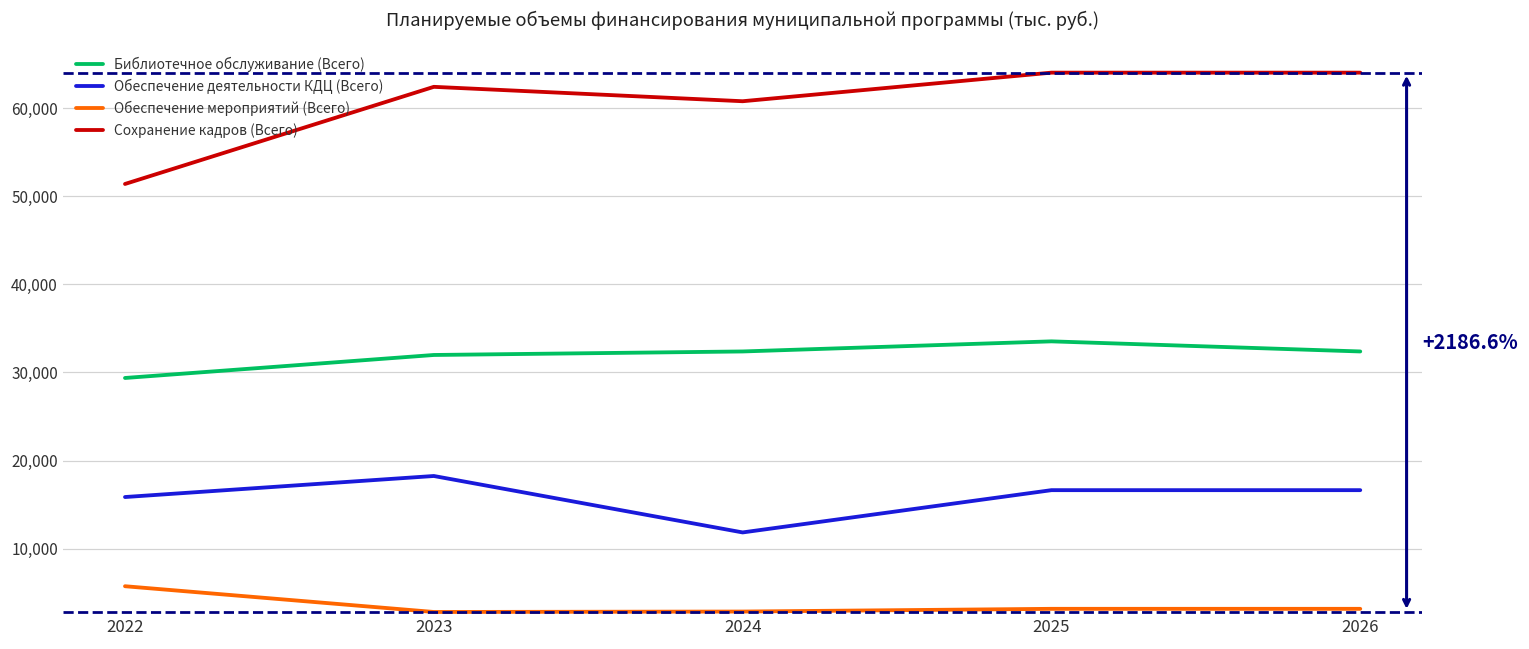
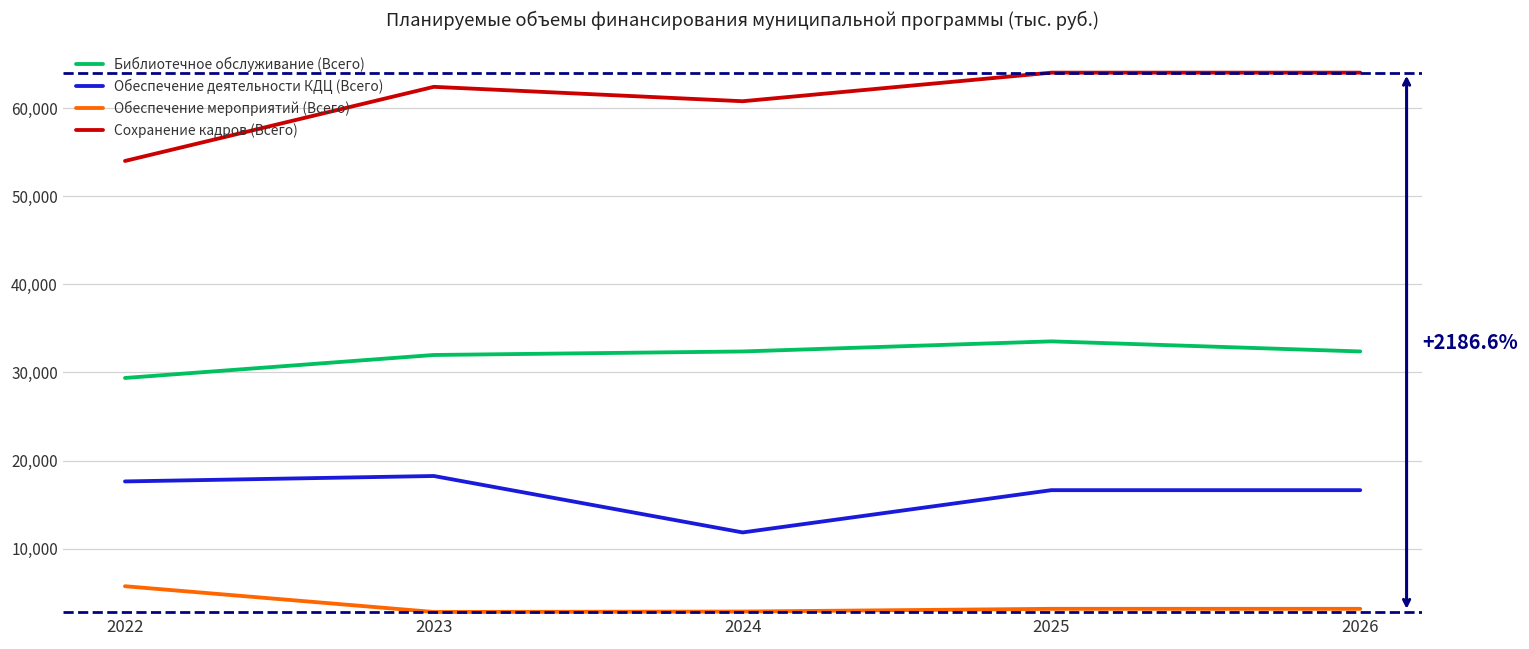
Обеспечение деятельности КДЦ (Всего), 2022: 16,000 -> 18,000
Сохранение кадров (Всего), 2022: 51,000 -> 54,000
